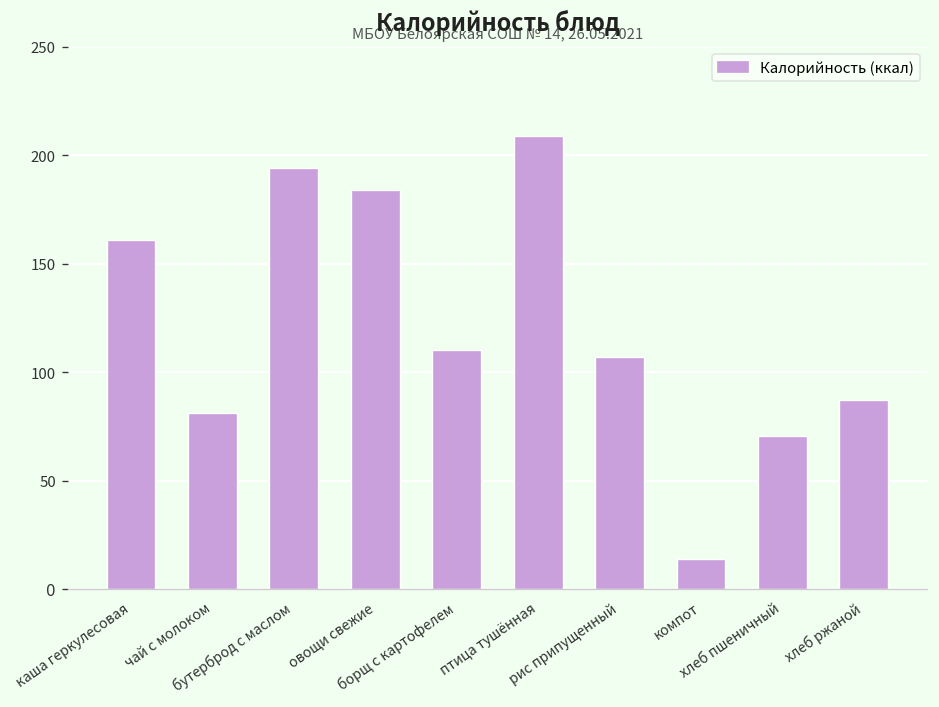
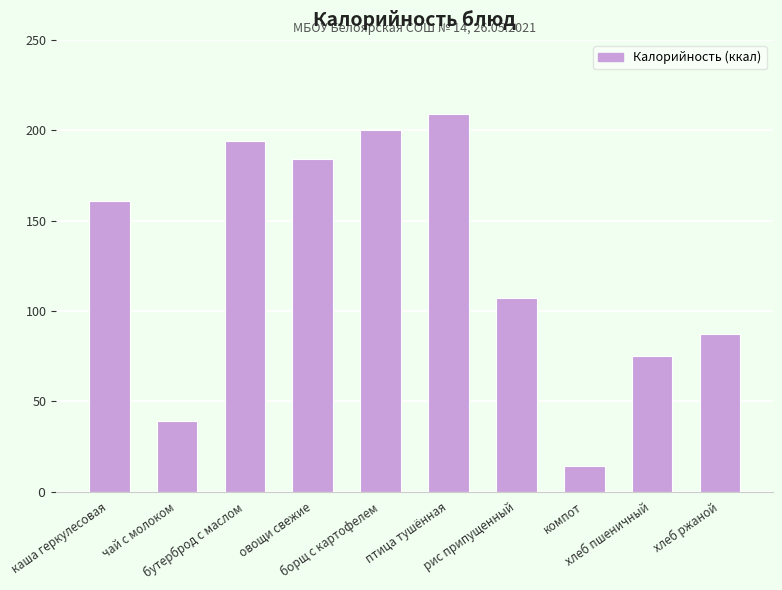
чай с молоком: 81 -> 39
борщ с картофелем: 110 -> 200
хлеб пшеничный: 70 -> 75
